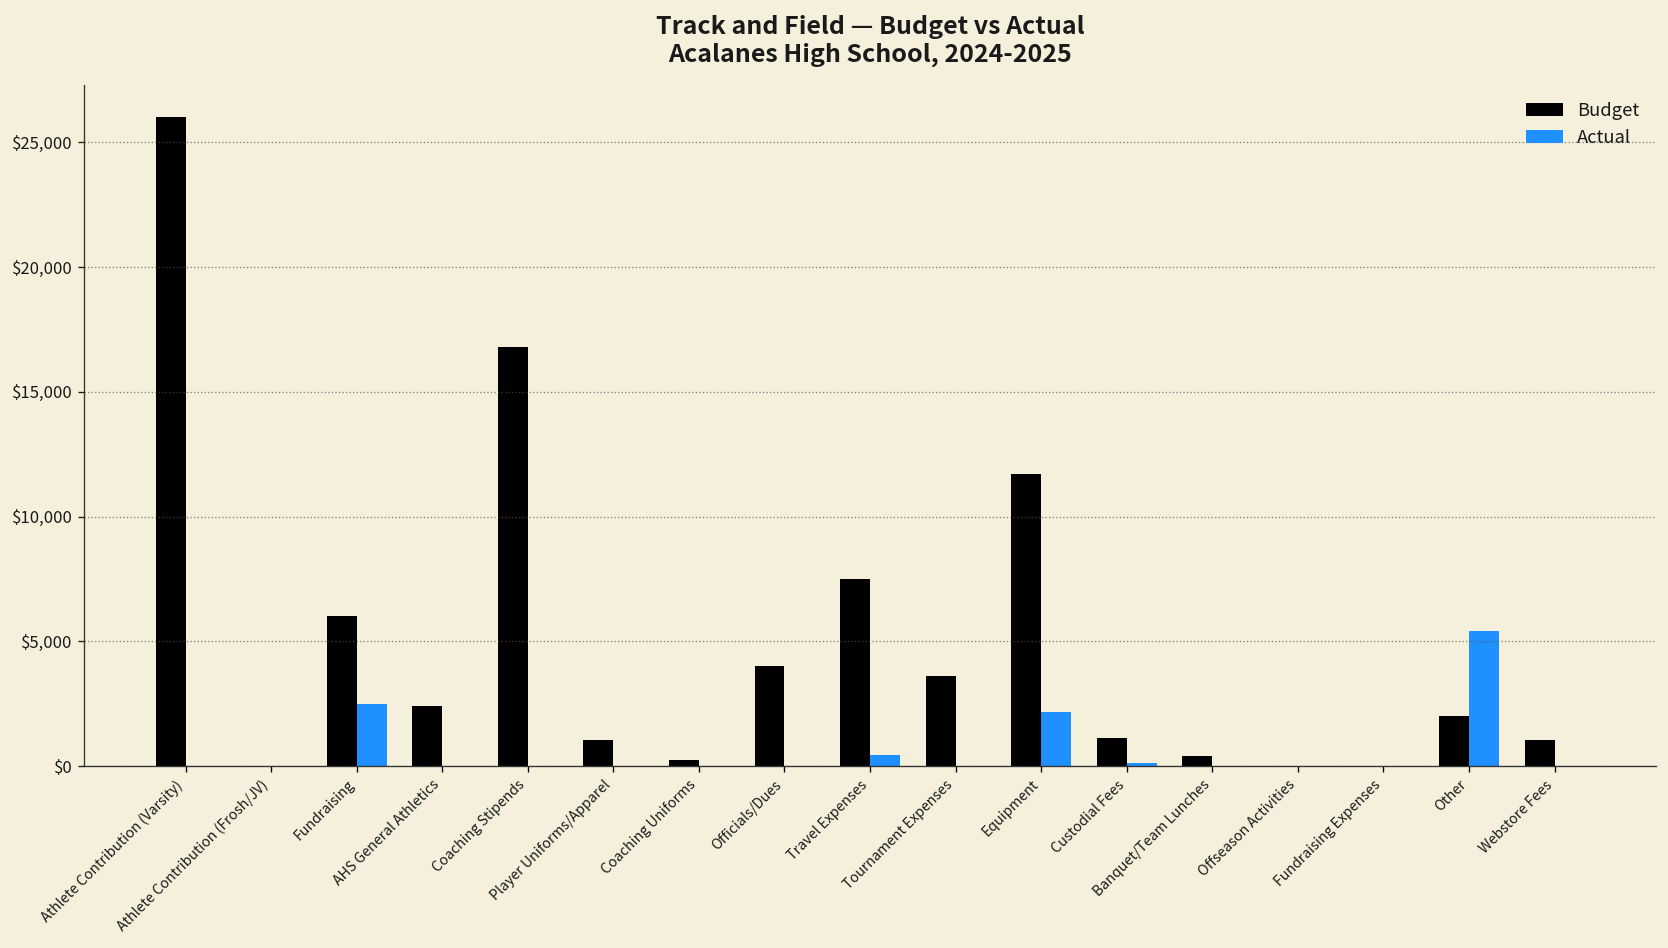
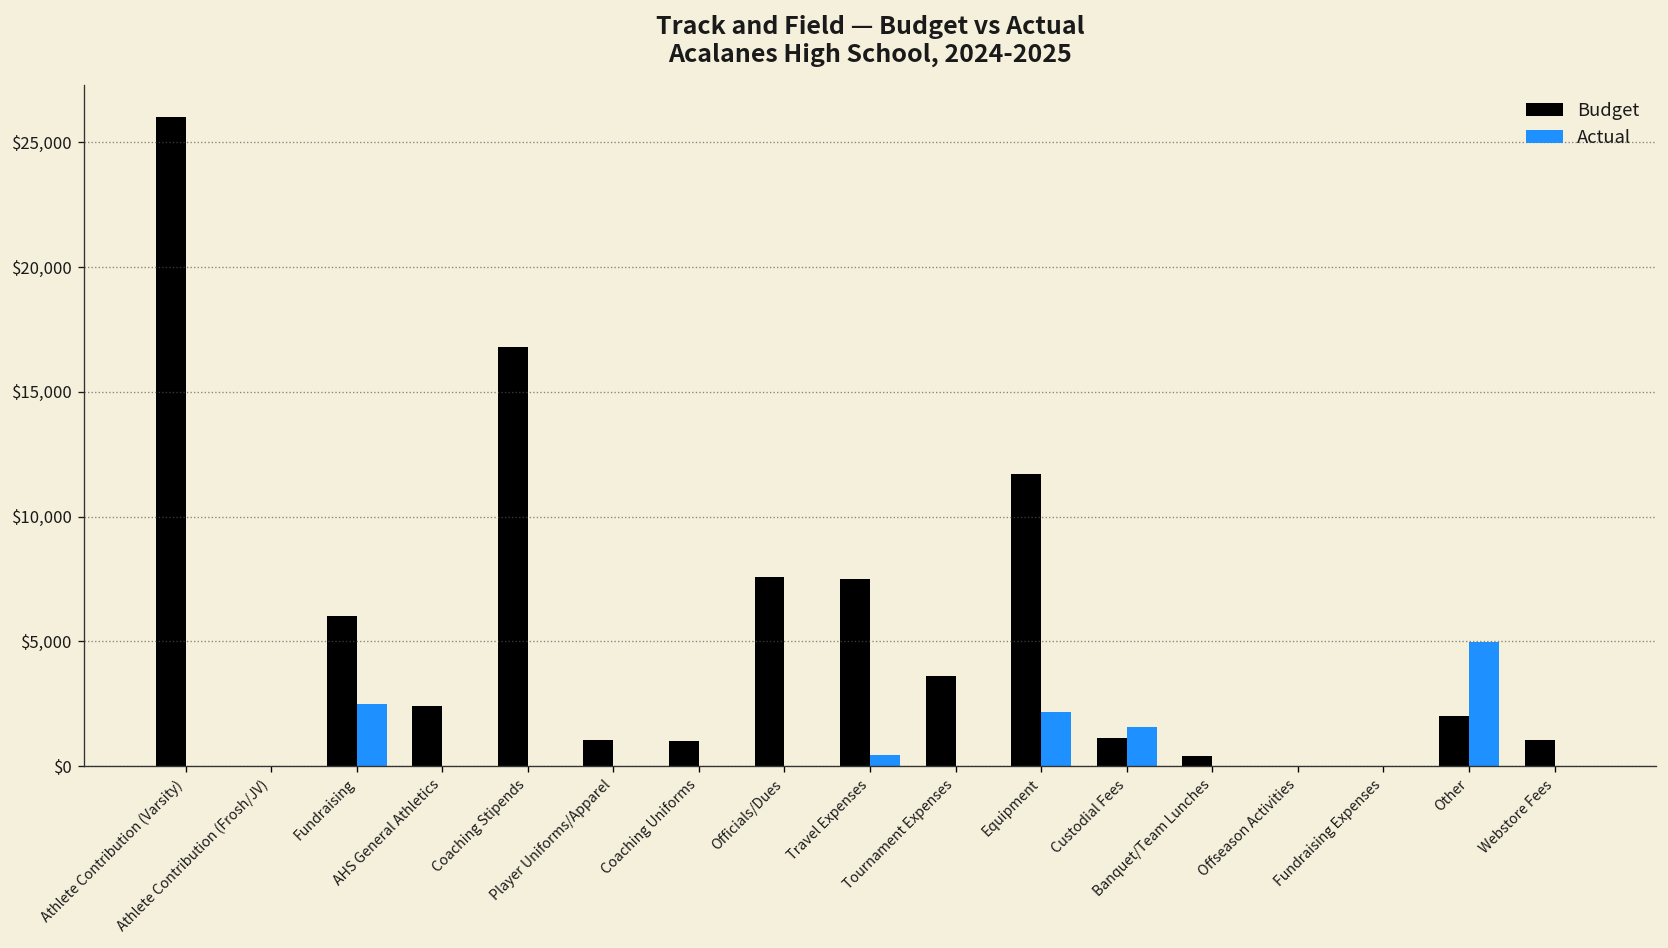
Budget, Coaching Uniforms: $300 -> $1,000
Budget, Officials/Dues: $4,000 -> $7,600
Actual, Custodial Fees: $100 -> $1,600
Actual, Other: $5,400 -> $5,000
